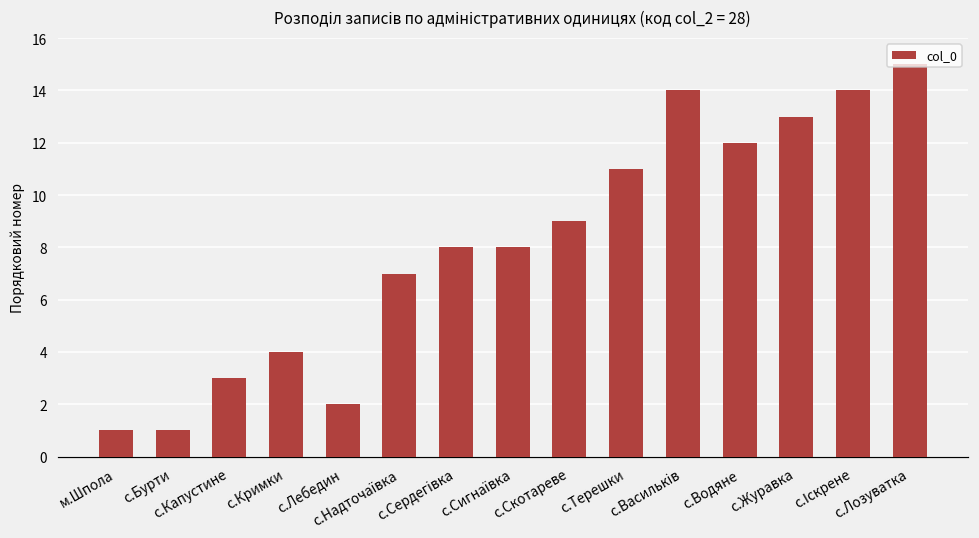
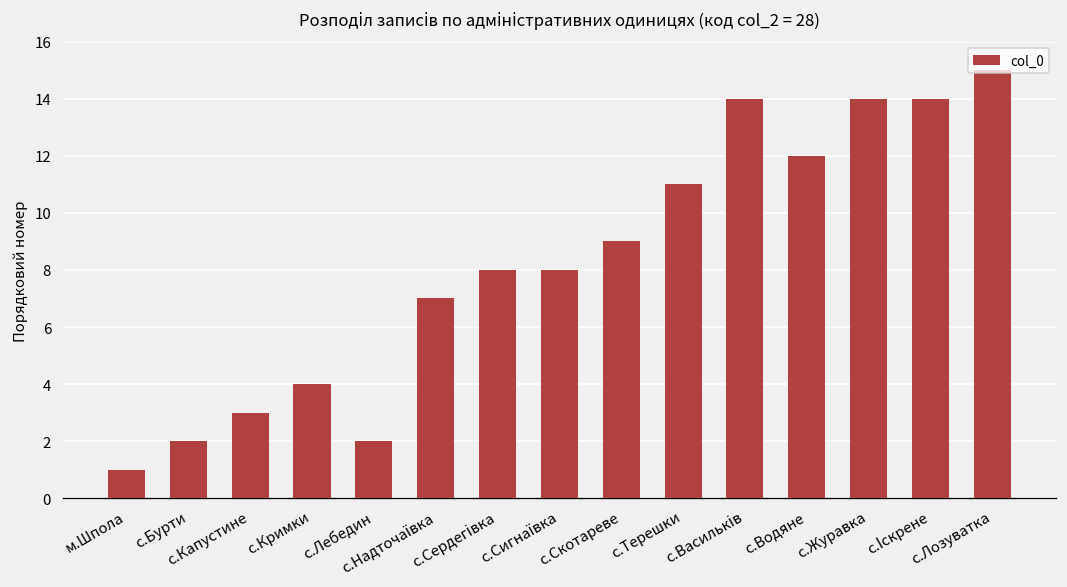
с.Бурти: 1 -> 2
с.Журавка: 13 -> 14
